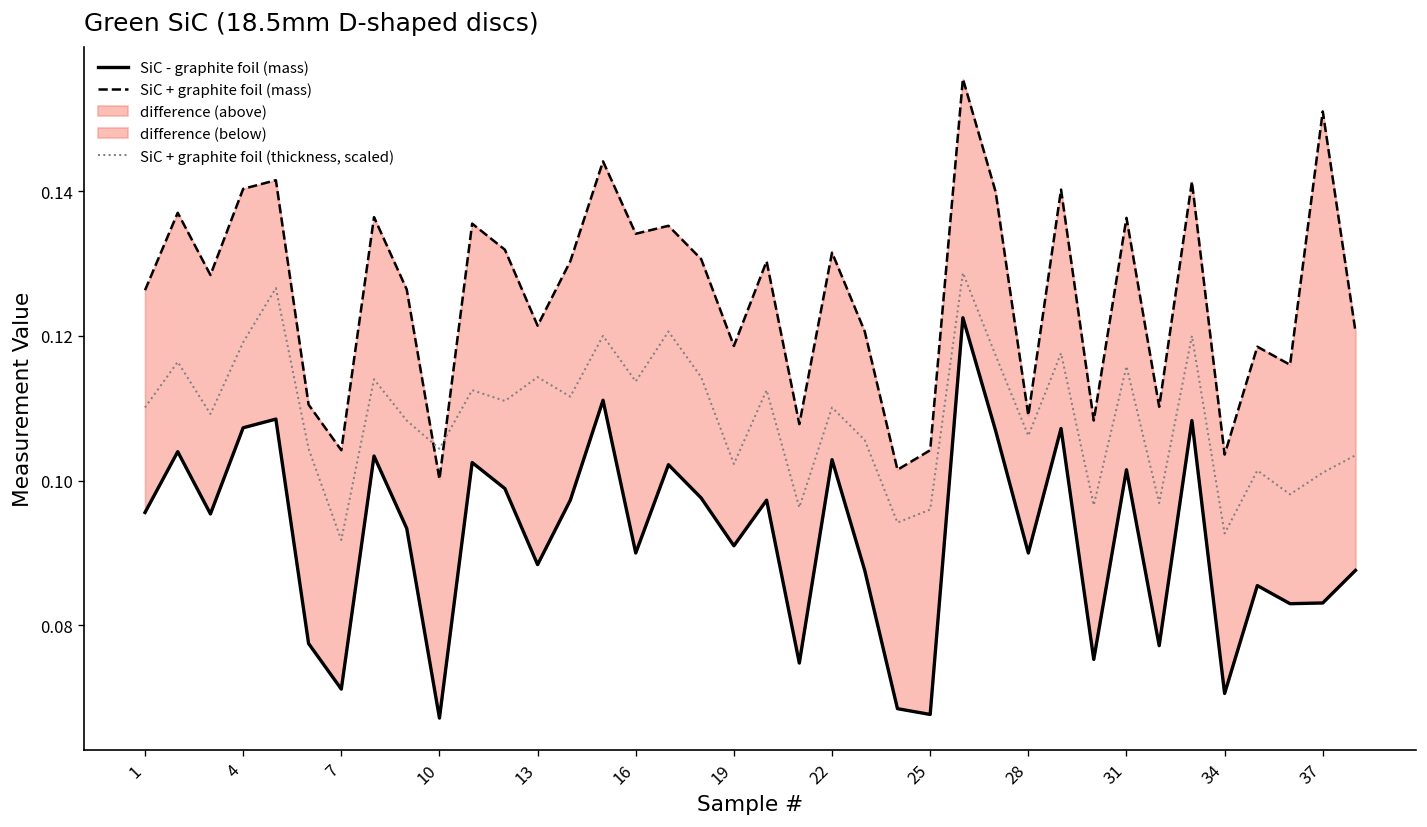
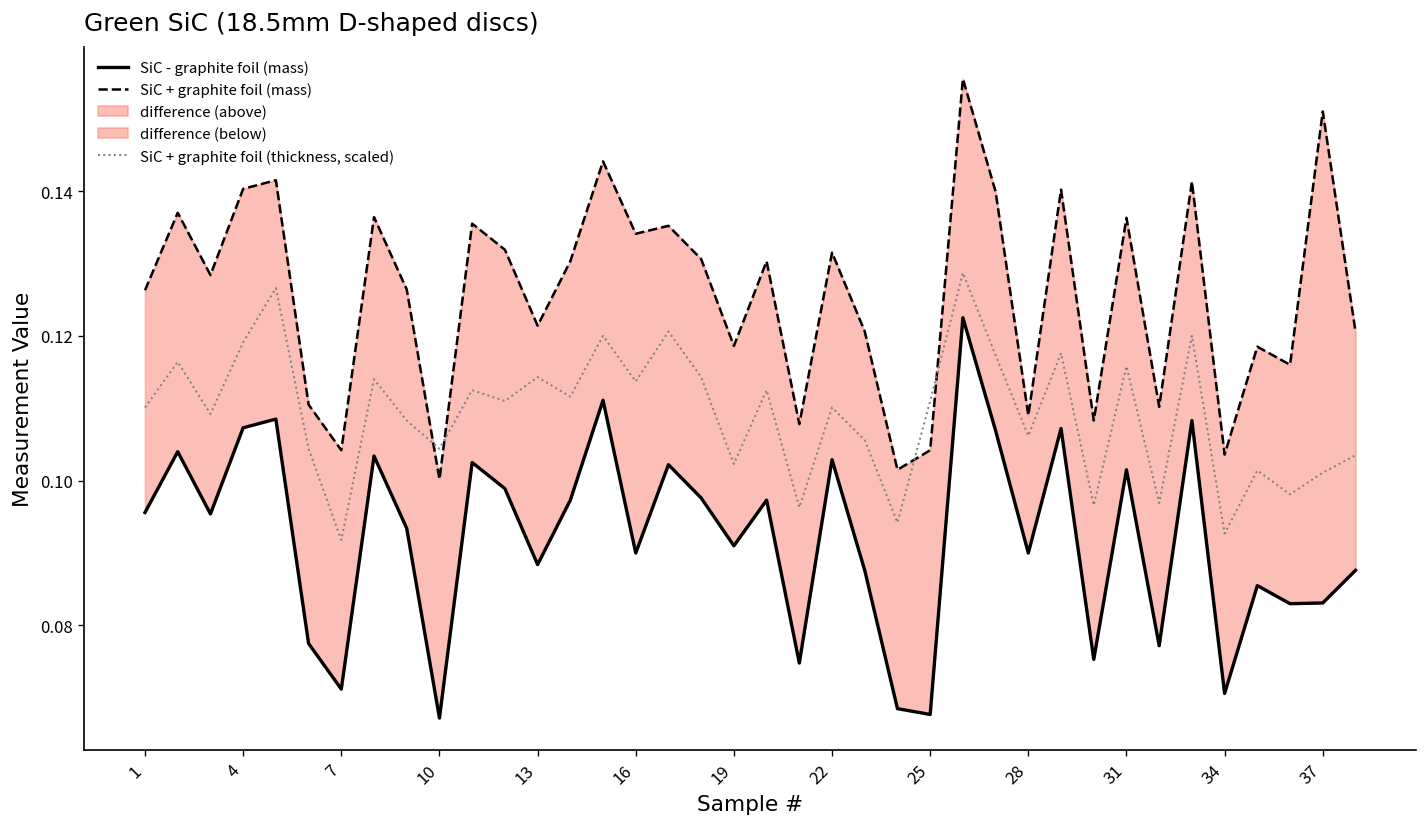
SiC + graphite foil (thickness, scaled), 25: 0.096 -> 0.111
